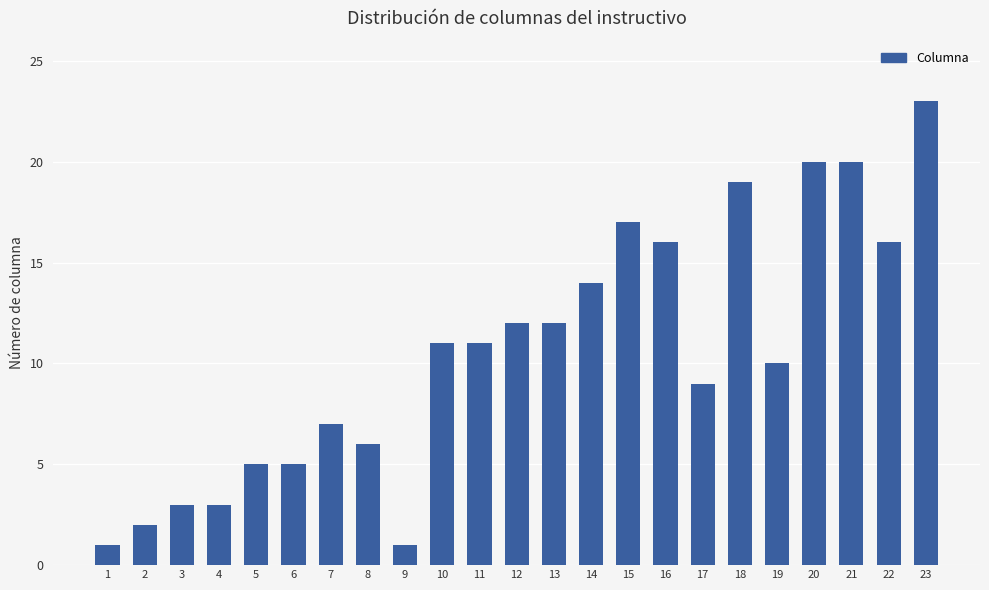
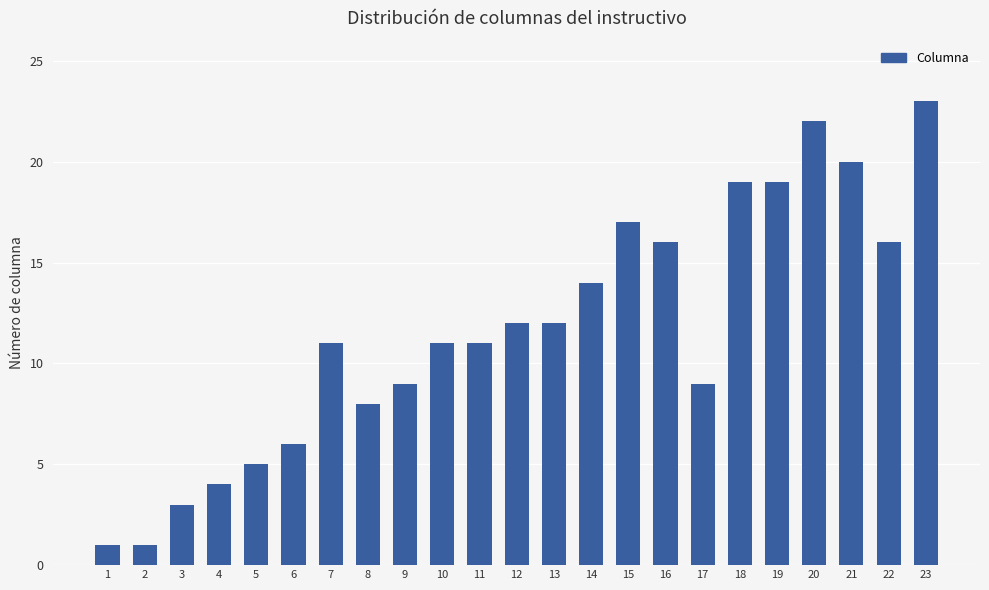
2: 2 -> 1
4: 3 -> 4
6: 5 -> 6
7: 7 -> 11
8: 6 -> 8
9: 1 -> 9
19: 10 -> 19
20: 20 -> 22
